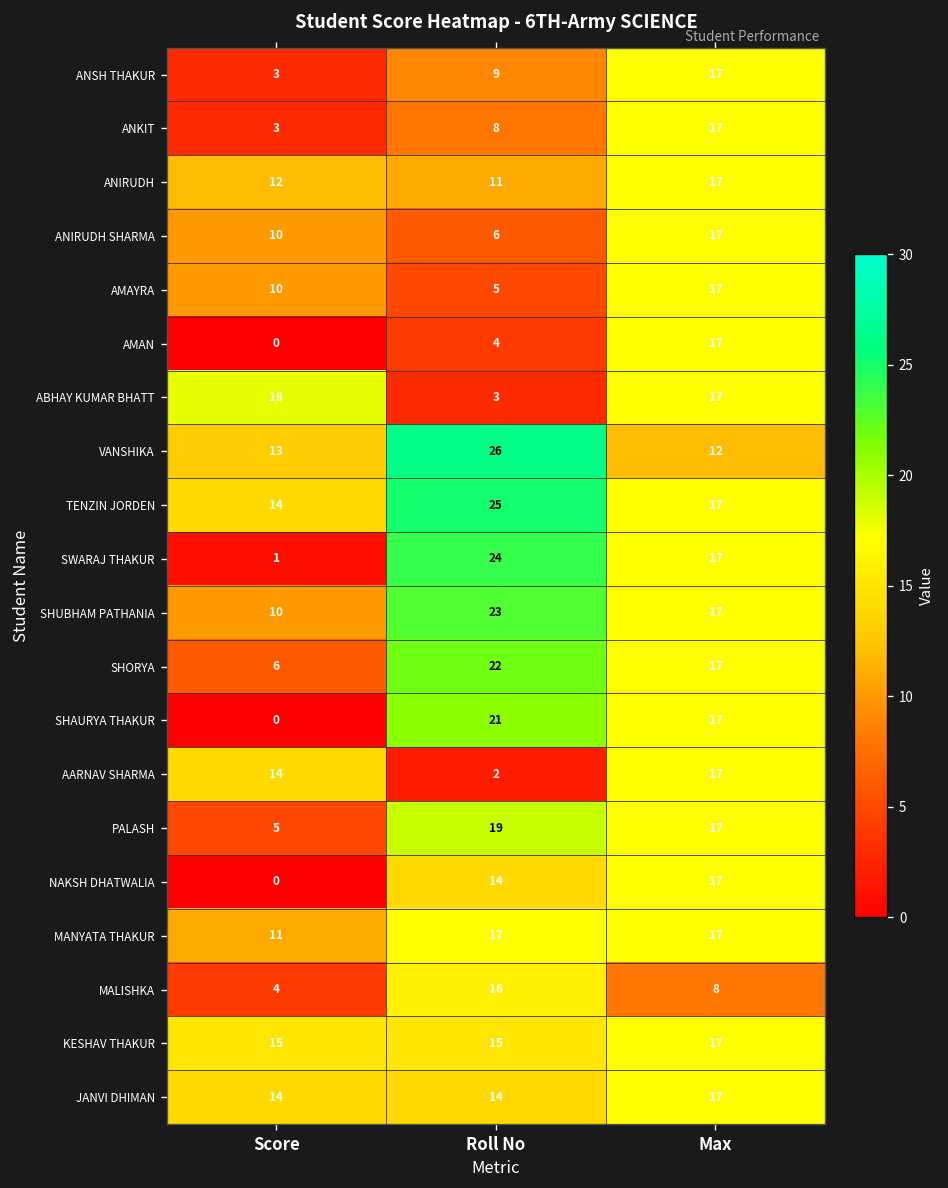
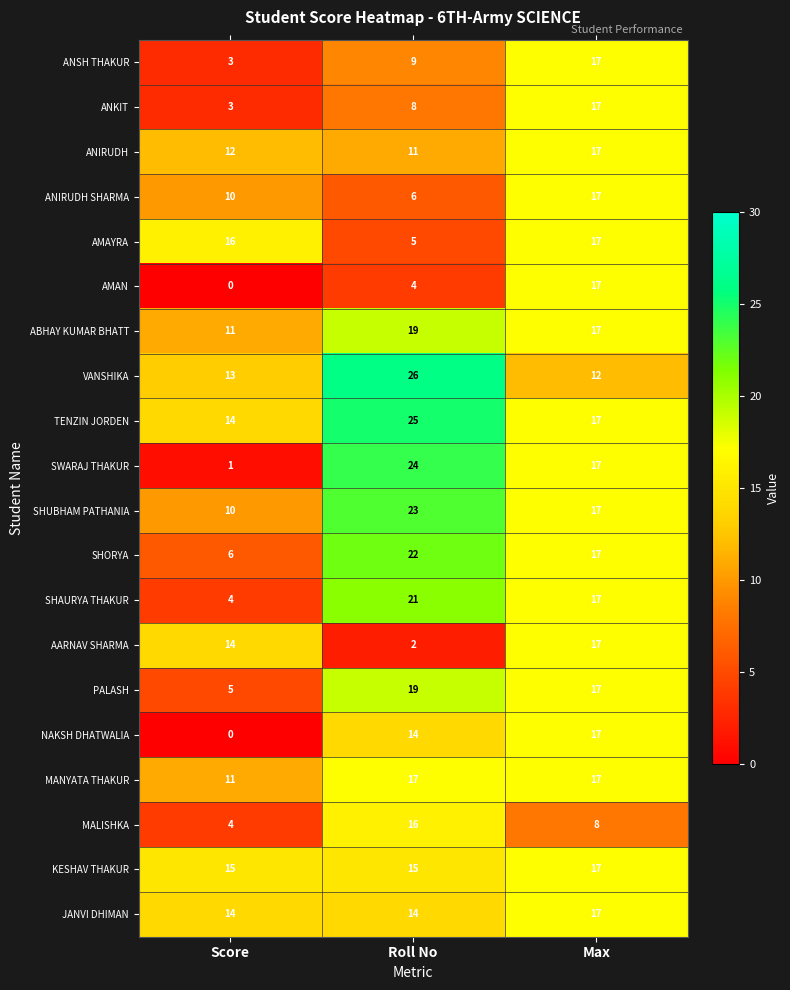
AMAYRA, Score: 10 -> 16
ABHAY KUMAR BHATT, Score: 18 -> 11
ABHAY KUMAR BHATT, Roll No: 3 -> 19
SHAURYA THAKUR, Score: 0 -> 4
